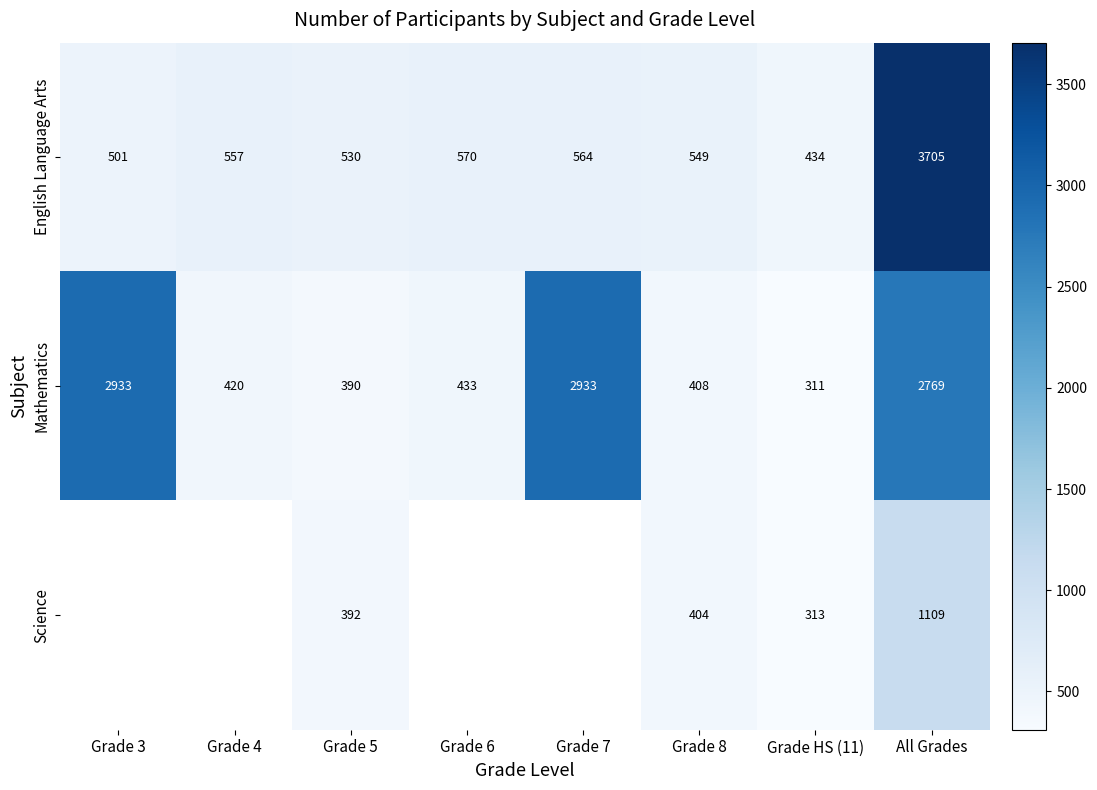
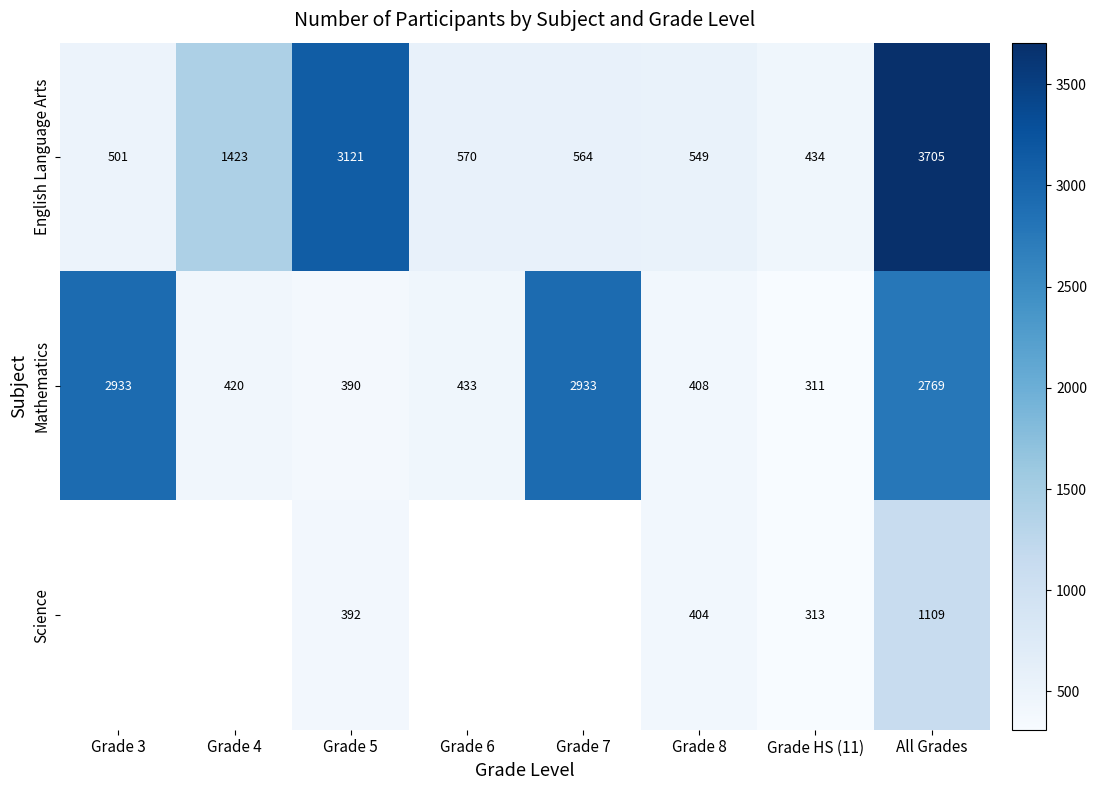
English Language Arts, Grade 4: 557 -> 1423
English Language Arts, Grade 5: 530 -> 3121
